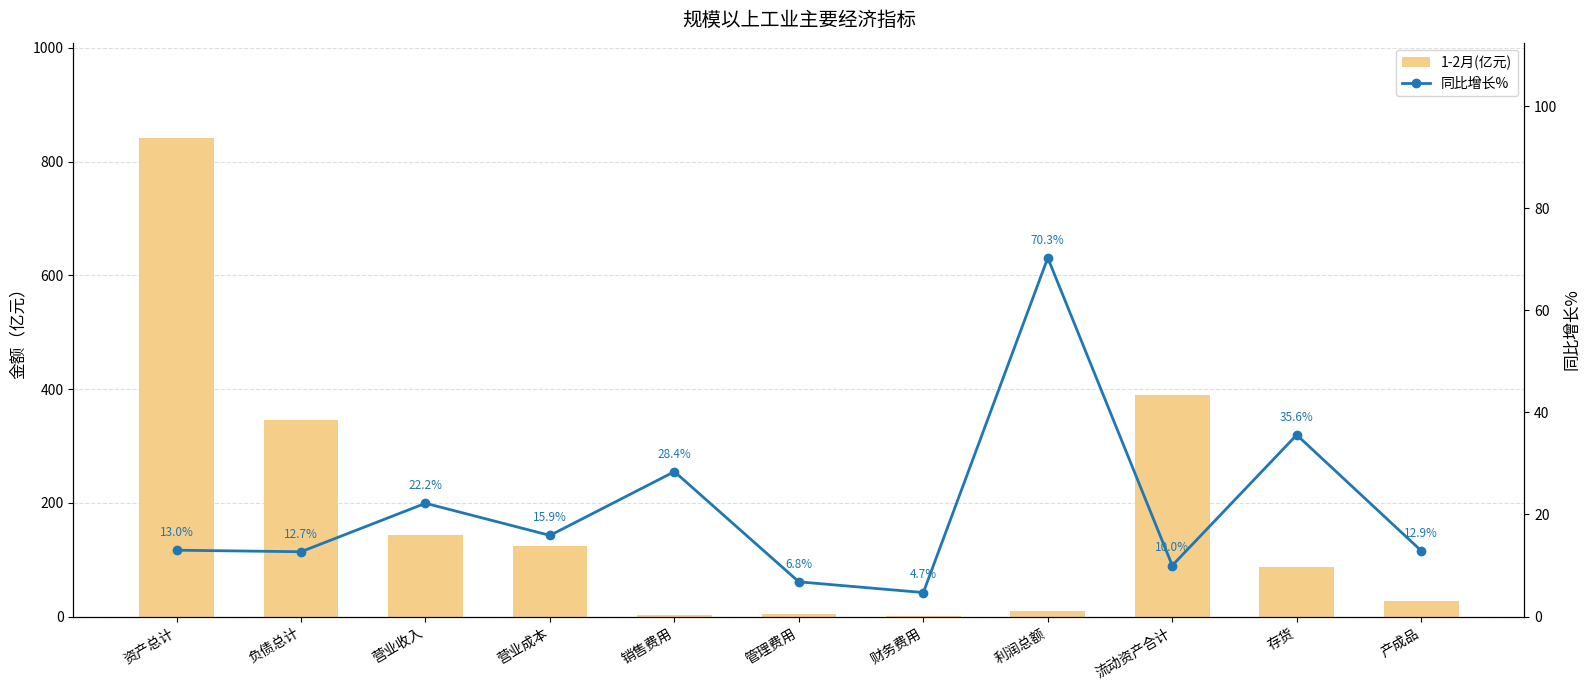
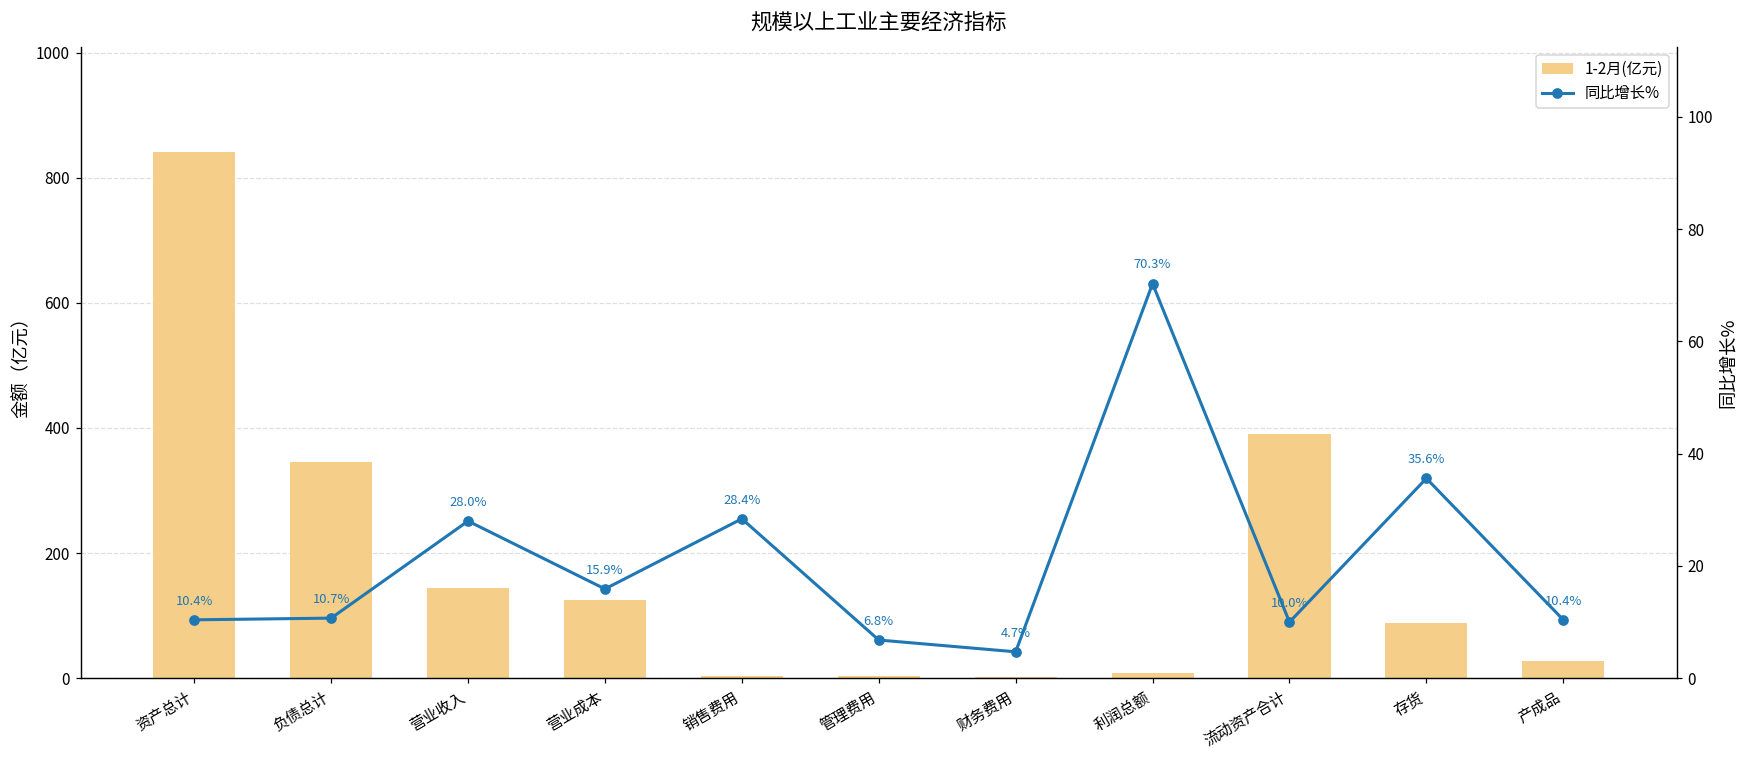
同比增长%, 资产总计: 13.0% -> 10.4%
同比增长%, 负债总计: 12.7% -> 10.7%
同比增长%, 营业收入: 22.2% -> 28.0%
同比增长%, 产成品: 12.9% -> 10.4%
